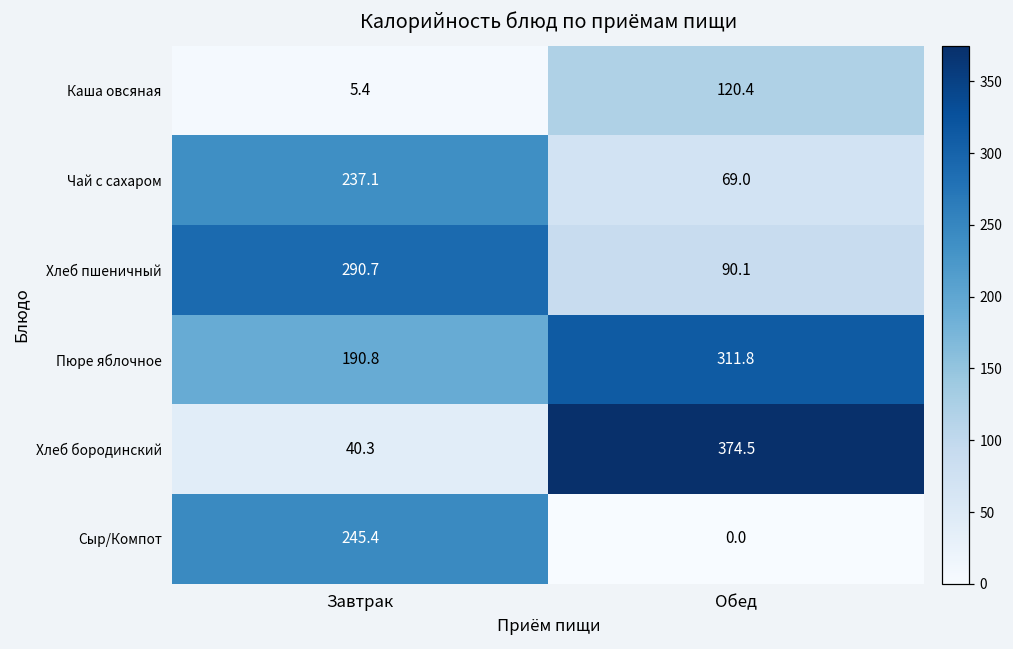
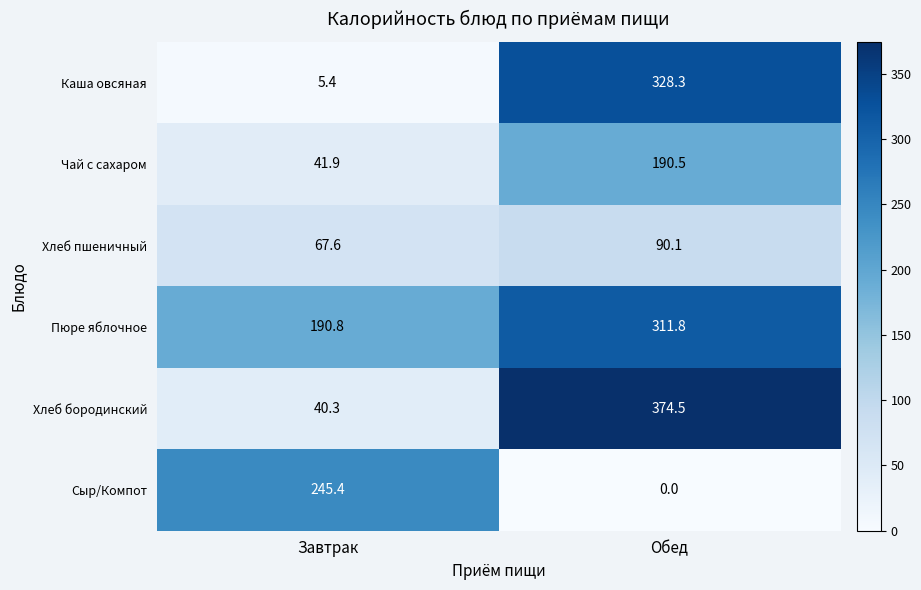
Каша овсяная, Обед: 120.4 -> 328.3
Чай с сахаром, Завтрак: 237.1 -> 41.9
Чай с сахаром, Обед: 69.0 -> 190.5
Хлеб пшеничный, Завтрак: 290.7 -> 67.6
